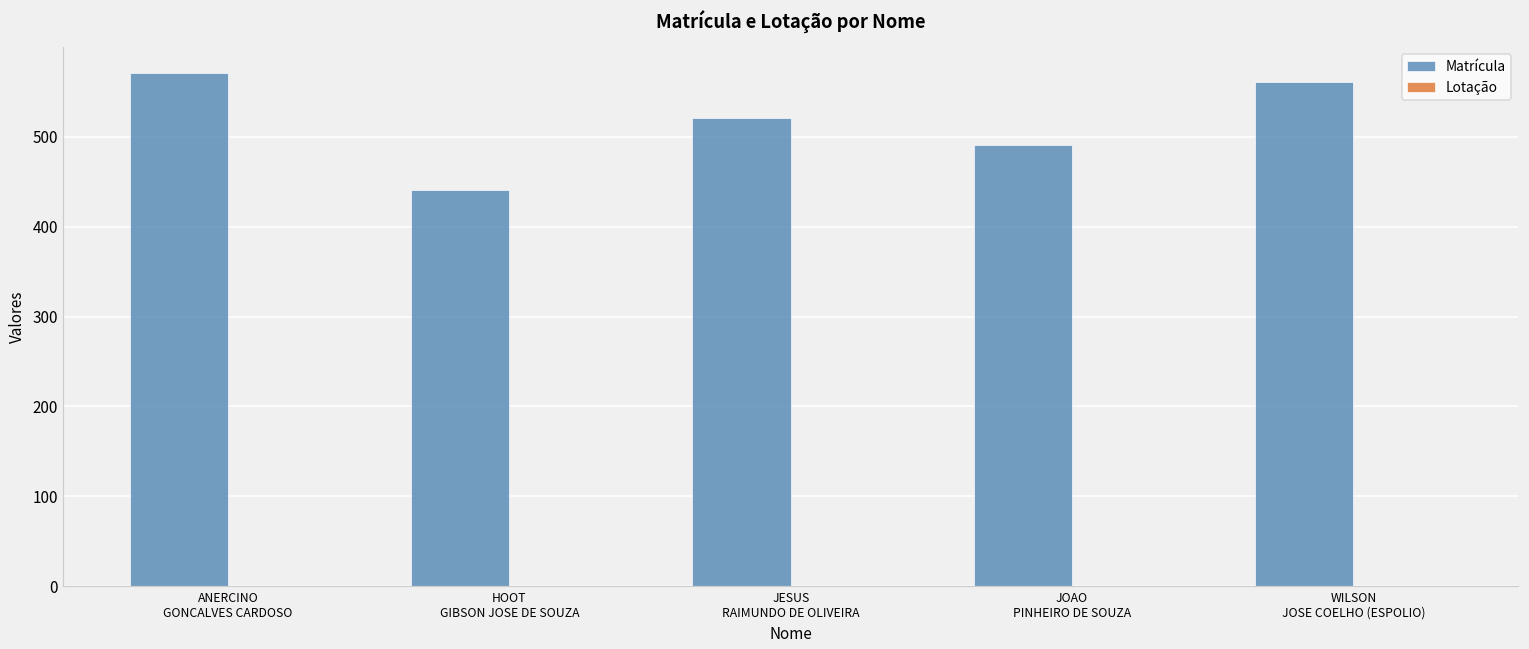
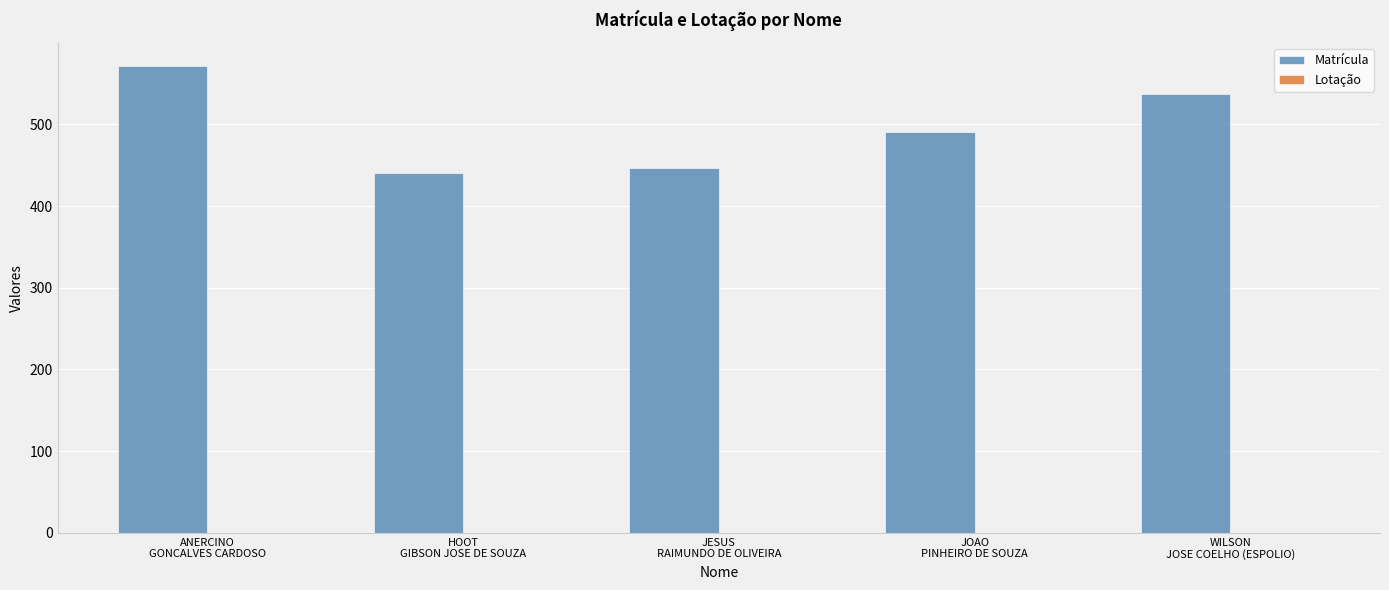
Matrícula, JESUS RAIMUNDO DE OLIVEIRA: 520 -> 450
Matrícula, WILSON JOSE COELHO (ESPOLIO): 560 -> 540
